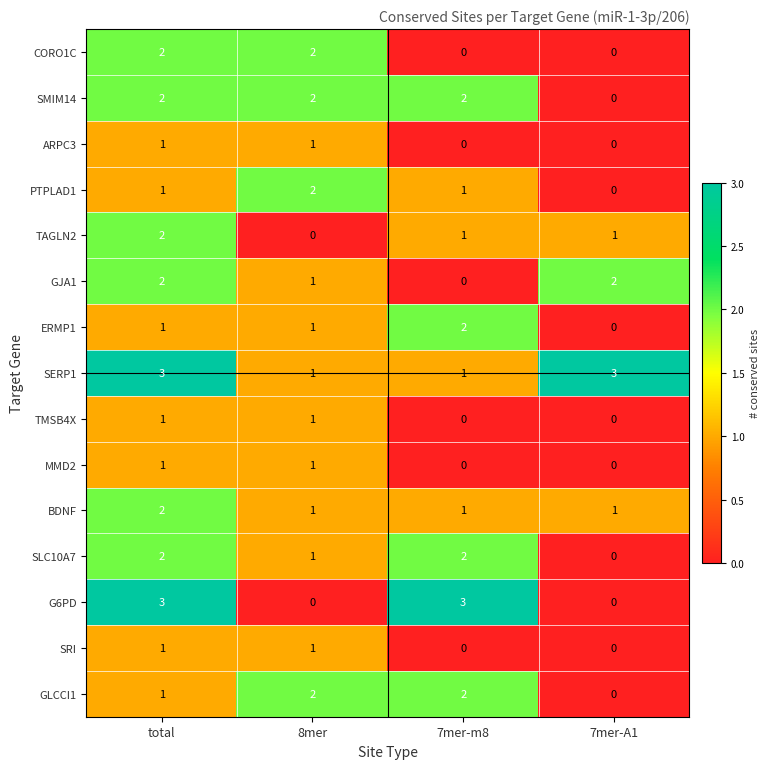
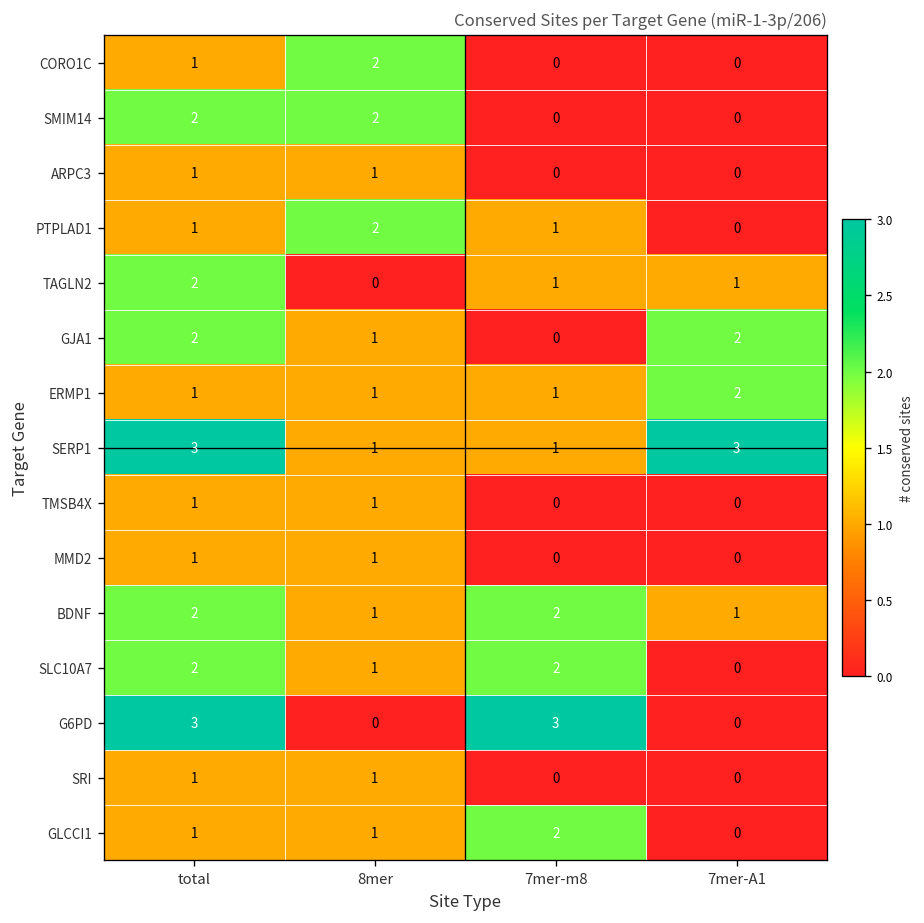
CORO1C, total: 2 -> 1
SMIM14, 7mer-m8: 2 -> 0
ERMP1, 7mer-m8: 2 -> 1
ERMP1, 7mer-A1: 0 -> 2
BDNF, 7mer-m8: 1 -> 2
GLCCI1, 8mer: 2 -> 1
